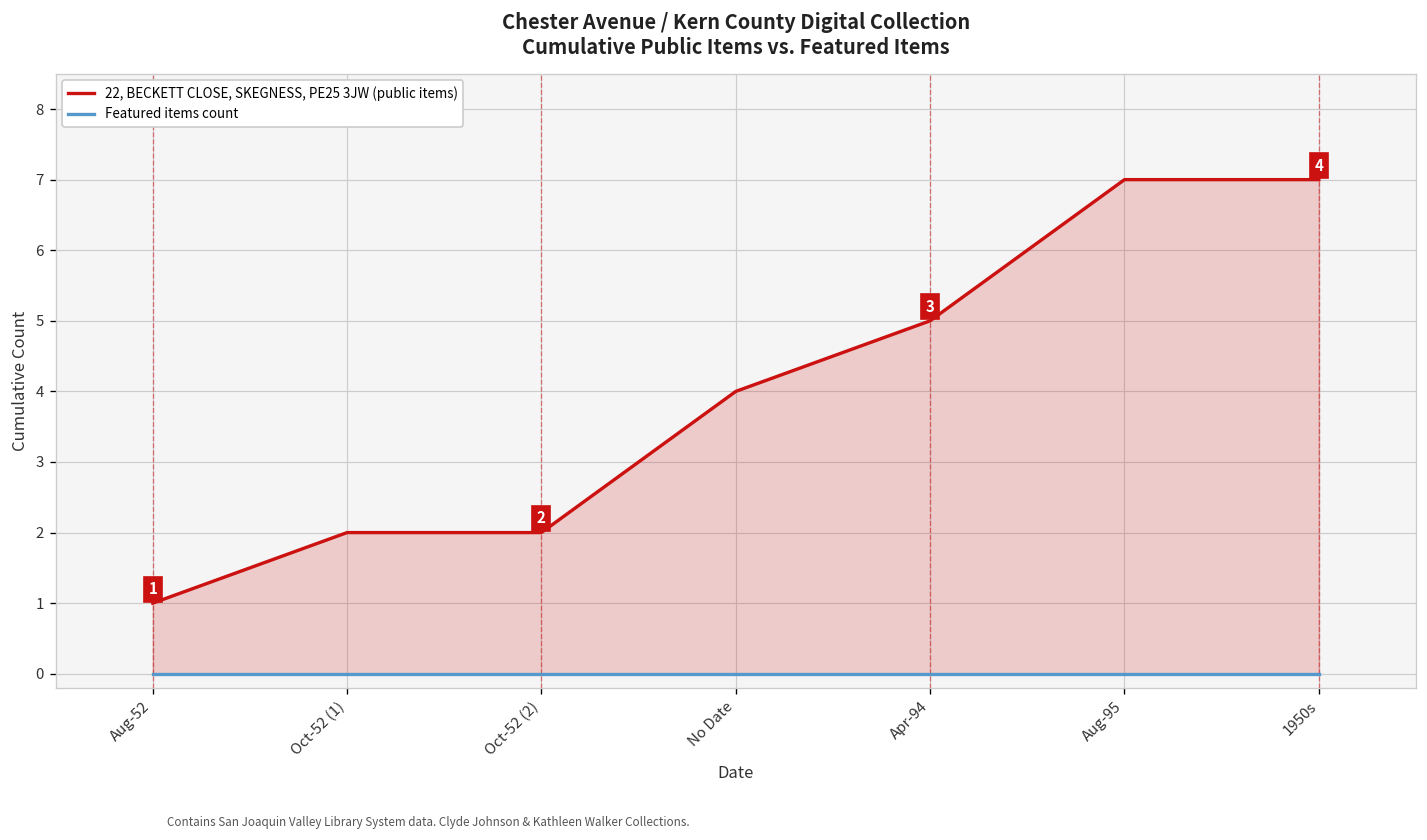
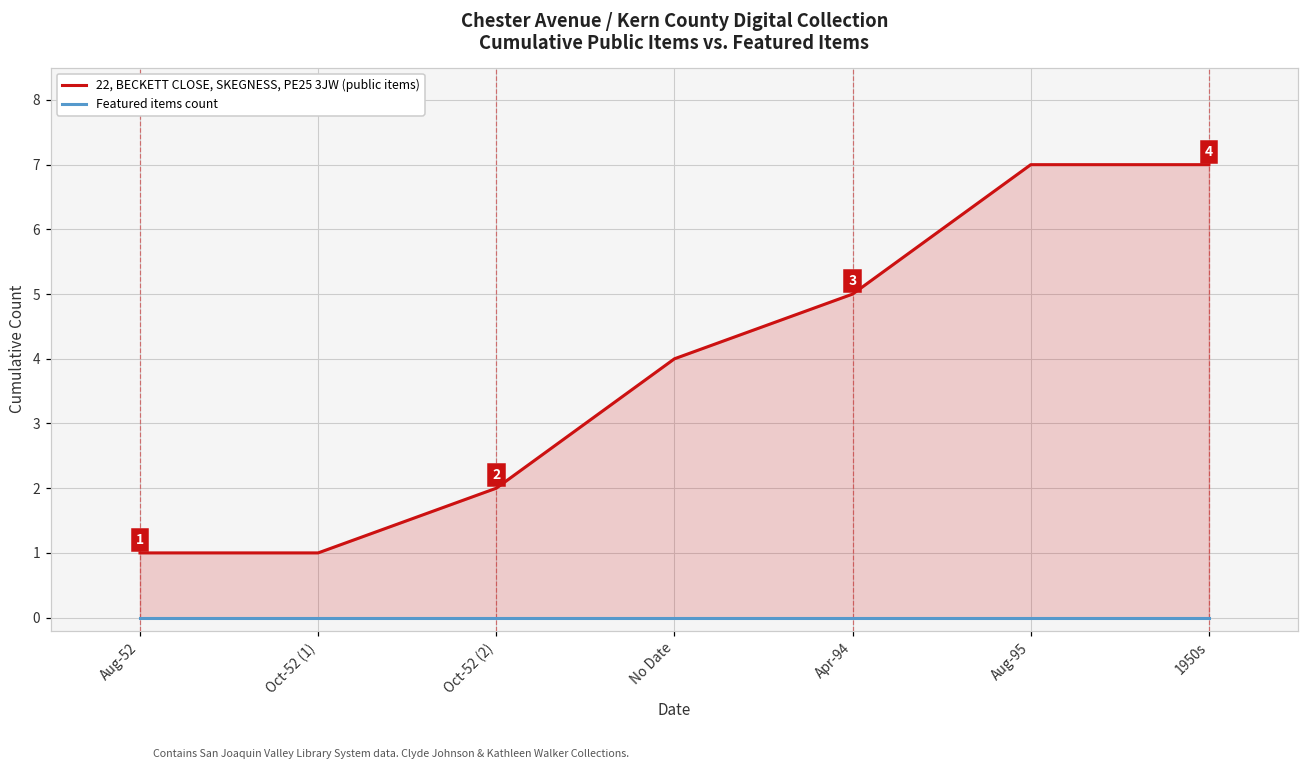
22, BECKETT CLOSE, SKEGNESS, PE25 3JW (public items), Oct-52 (1): 2 -> 1
